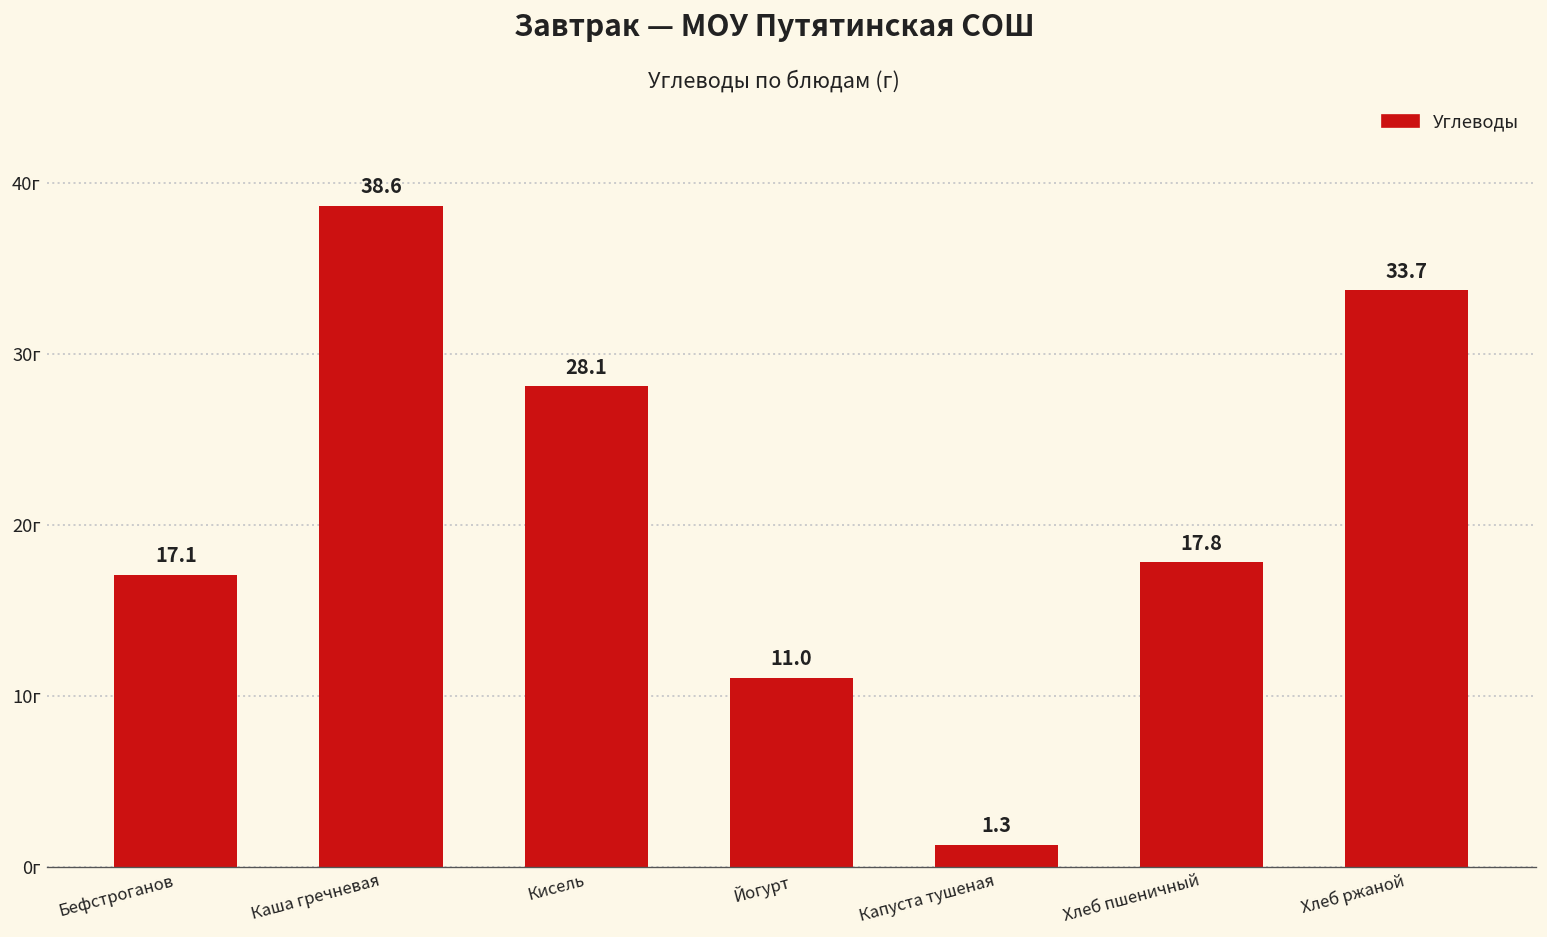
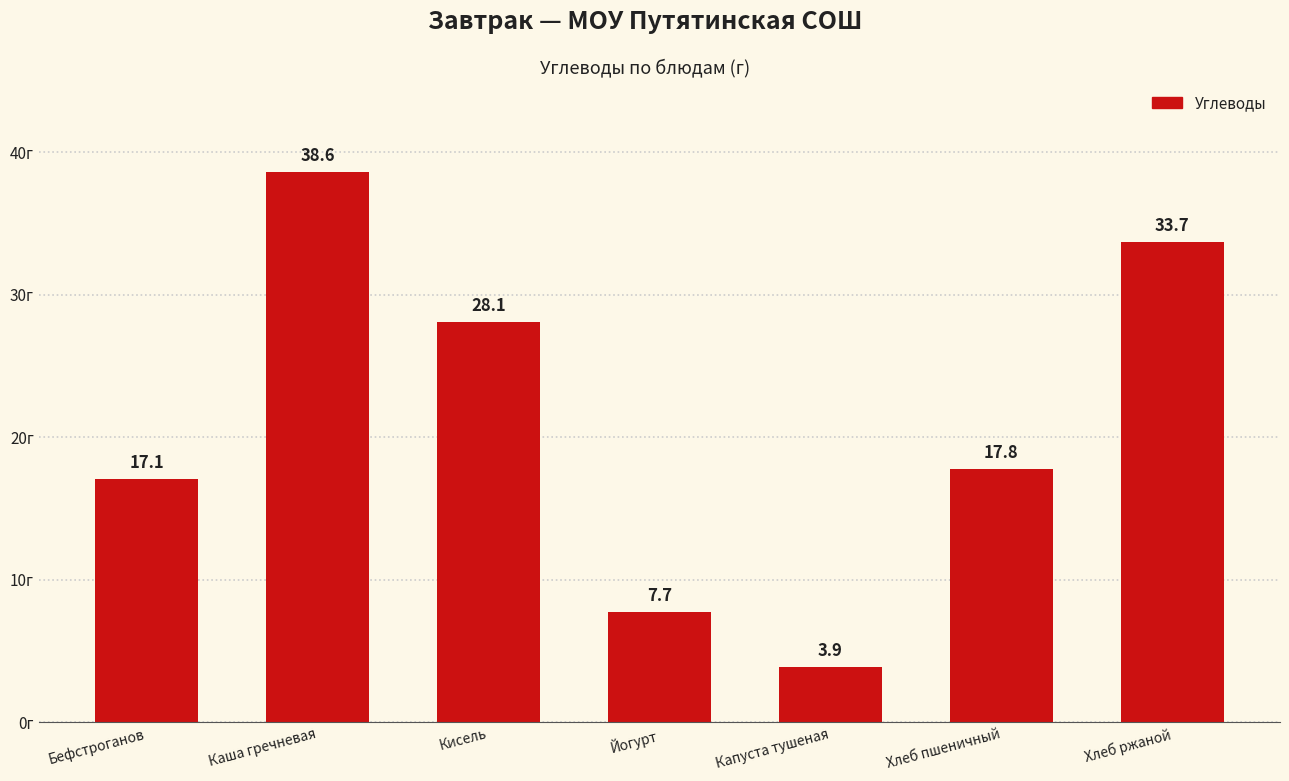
Йогурт: 11.0 -> 7.7
Капуста тушеная: 1.3 -> 3.9
